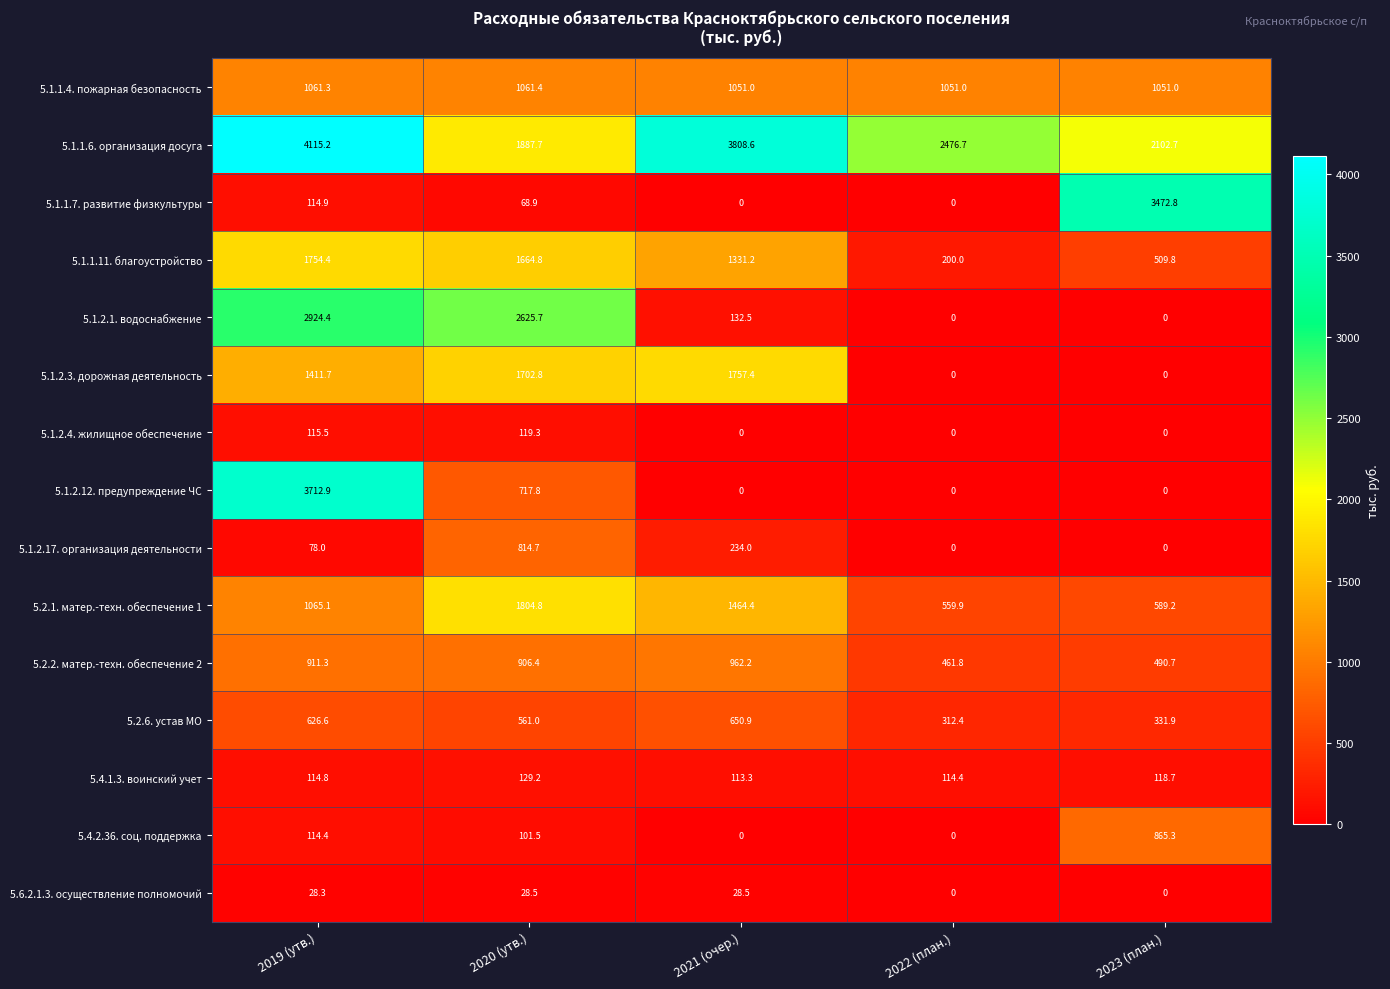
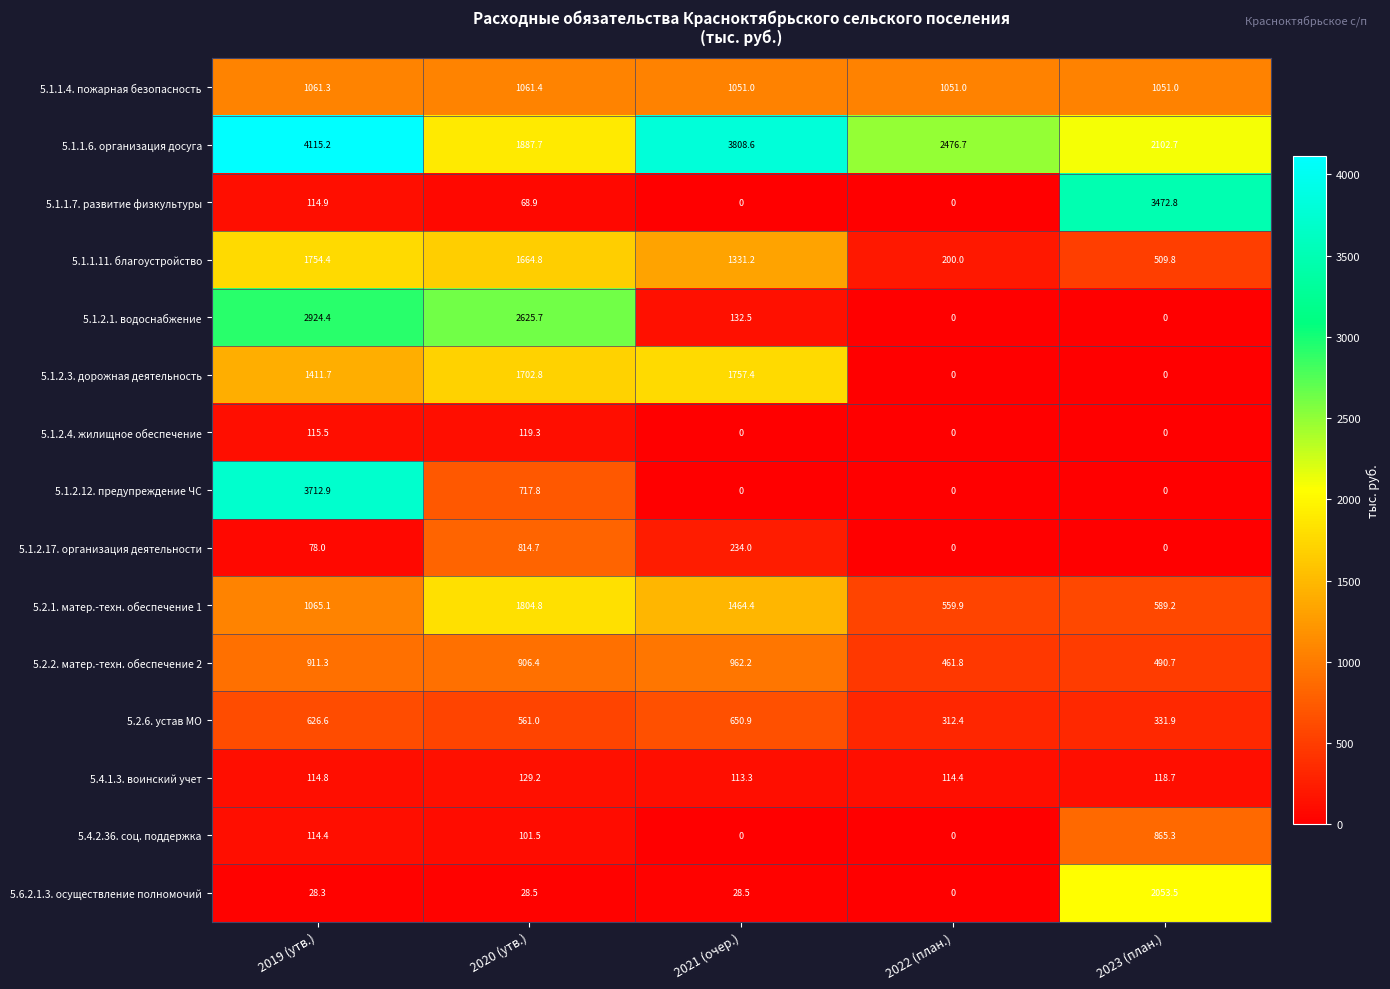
5.6.2.1.3. осуществление полномочий, 2023 (план.): 0 -> 2053.5
